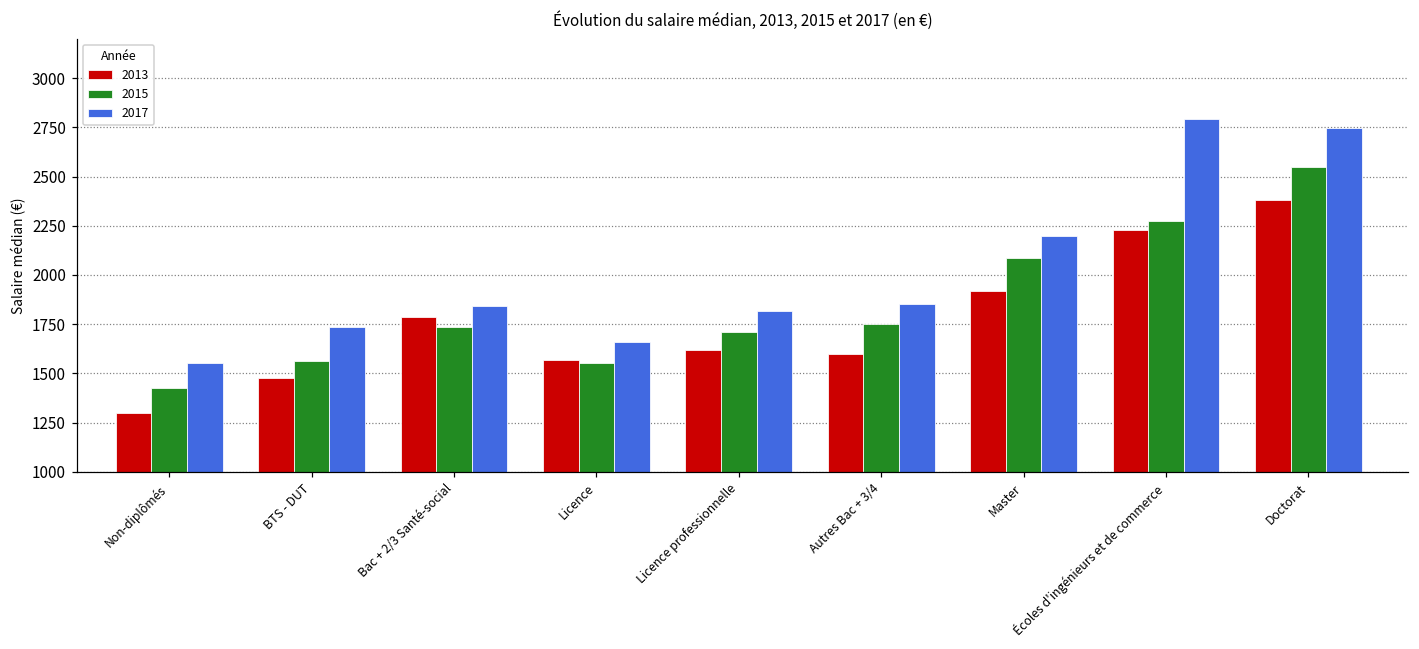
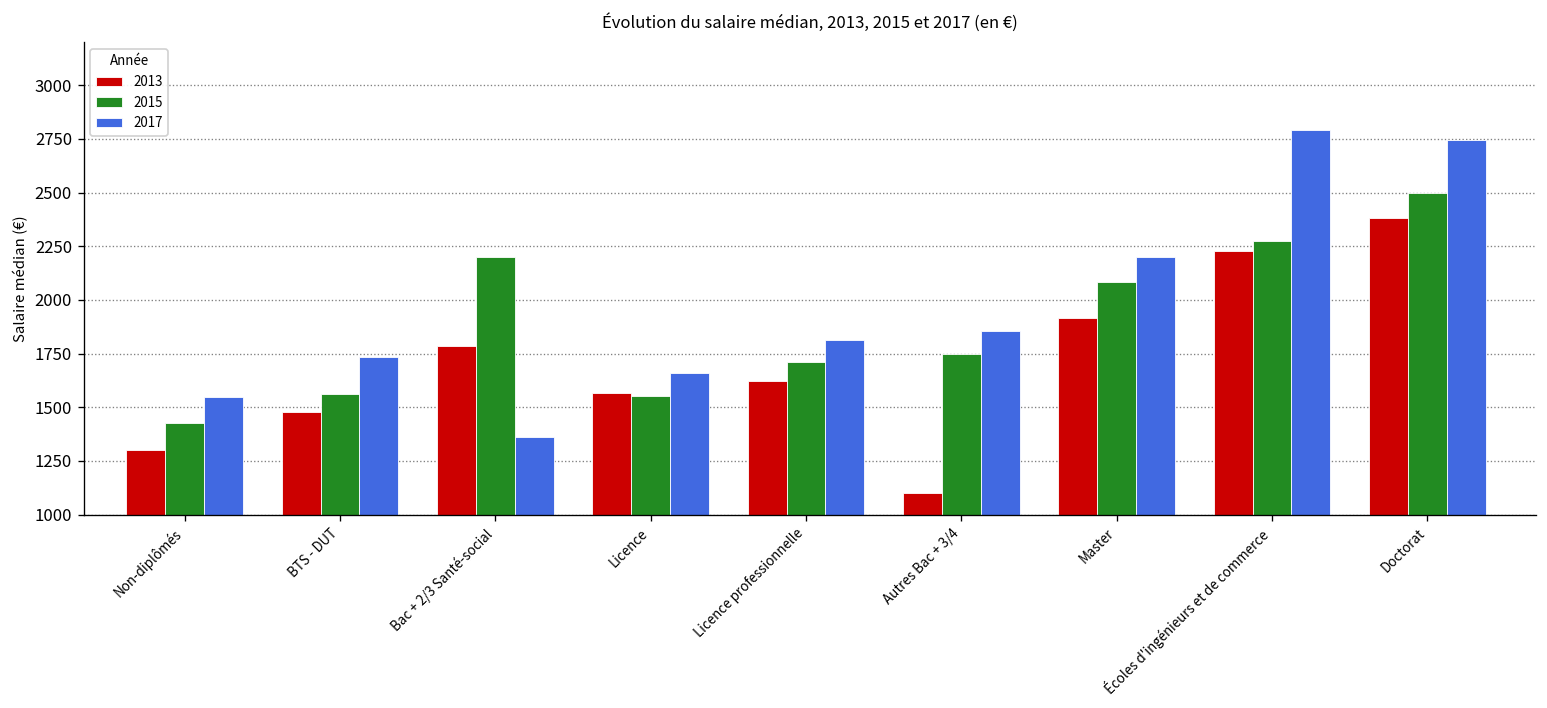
2015, Bac + 2/3 Santé-social: 1730 -> 2200
2017, Bac + 2/3 Santé-social: 1840 -> 1360
2013, Autres Bac + 3/4: 1600 -> 1100
2015, Doctorat: 2550 -> 2500
